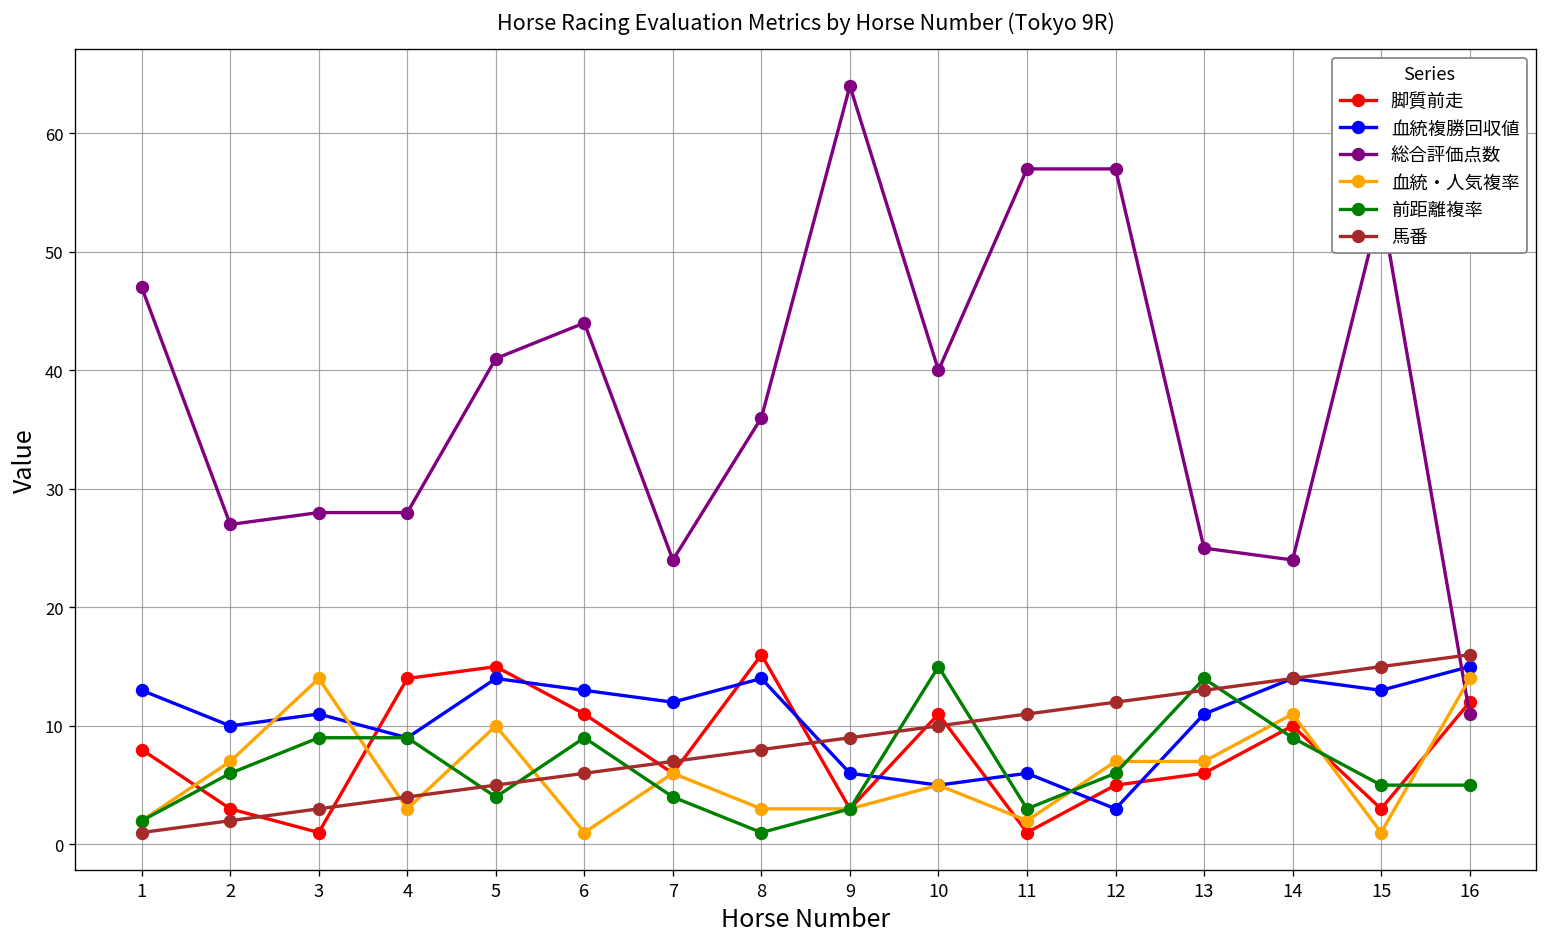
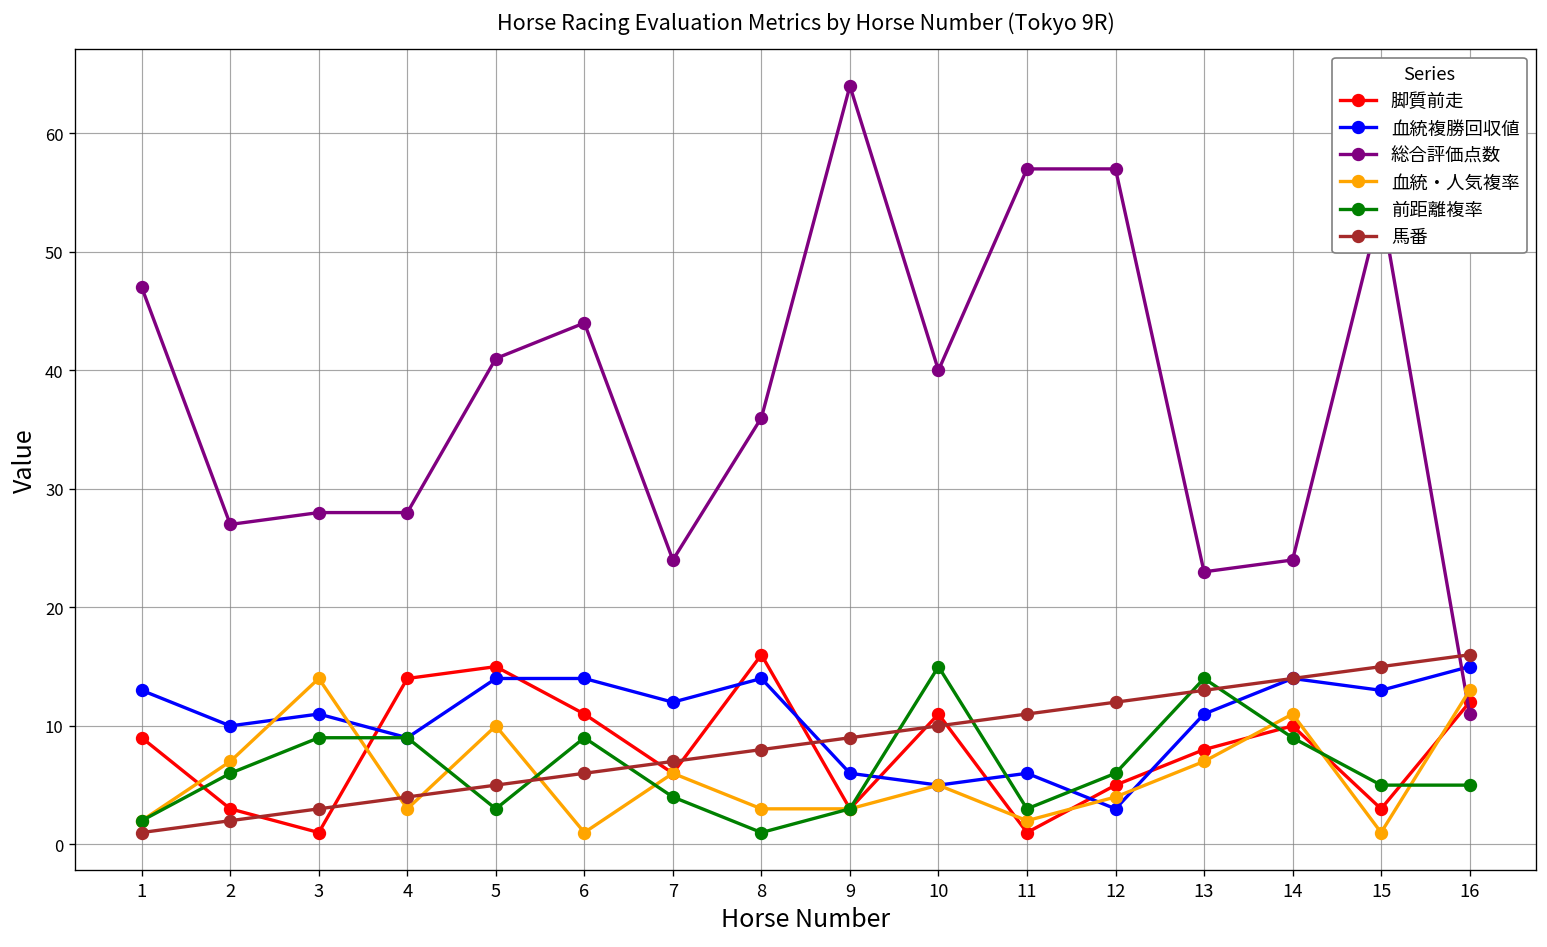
脚質前走, 1: 8 -> 9
前距離複率, 5: 4 -> 3
血統複勝回収値, 6: 13 -> 14
血統・人気複率, 12: 7 -> 4
脚質前走, 13: 6 -> 8
総合評価点数, 13: 25 -> 23
血統・人気複率, 16: 14 -> 13
